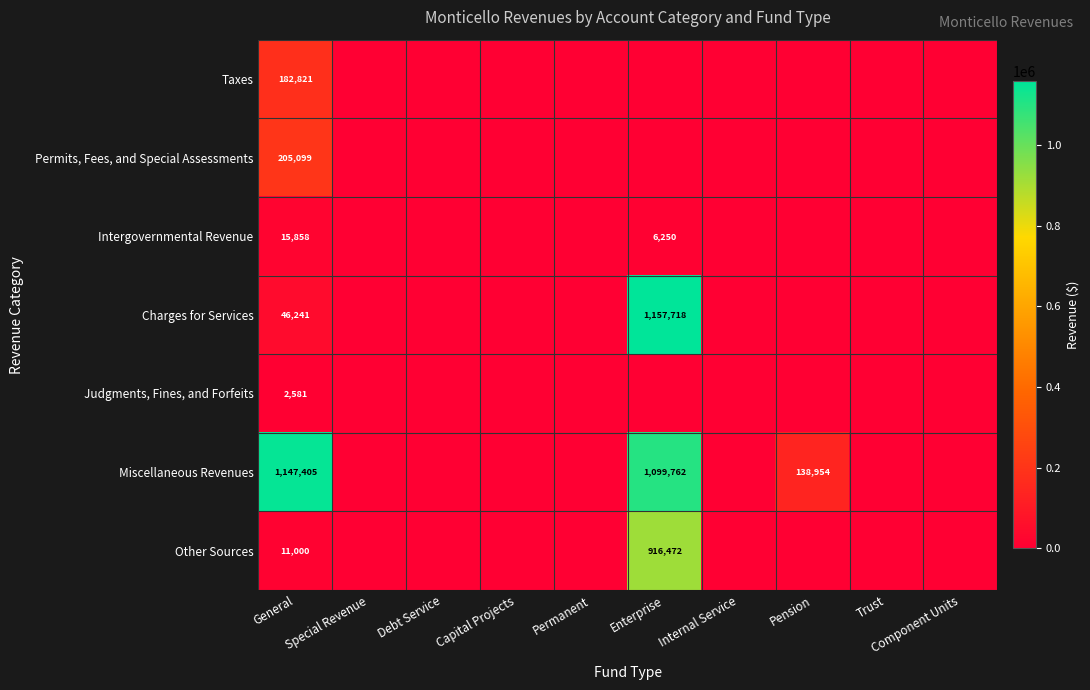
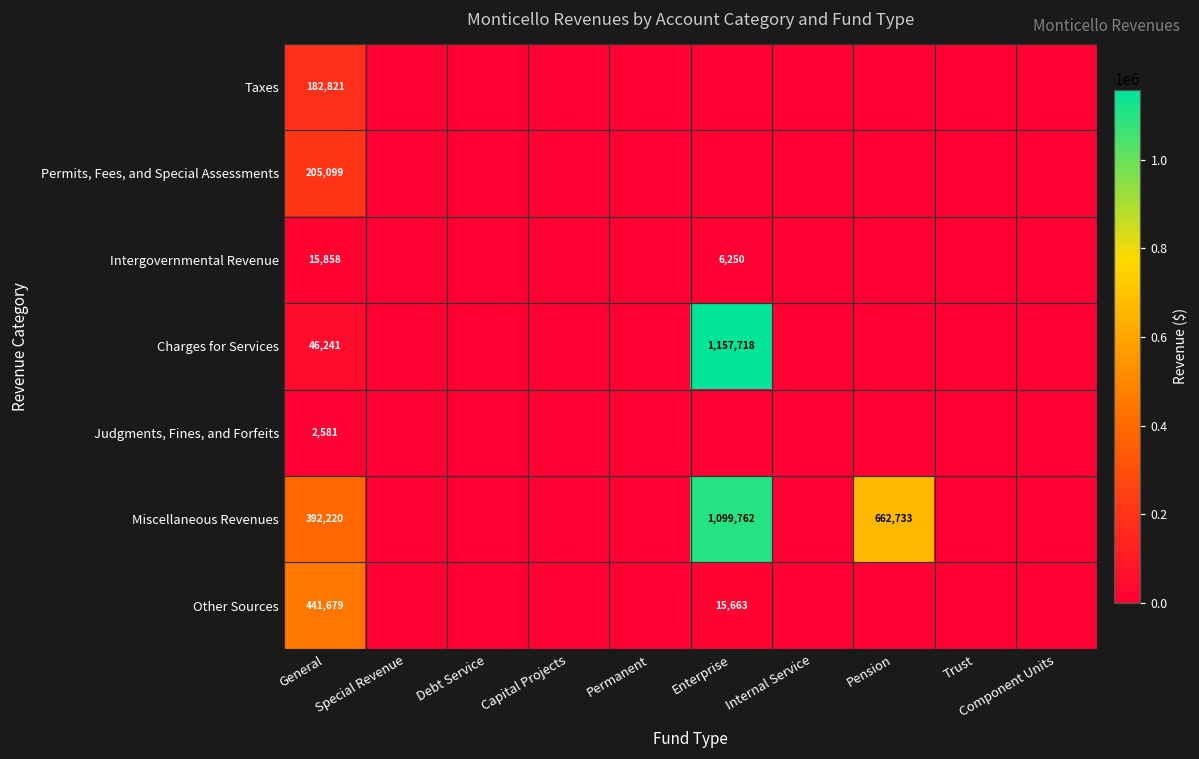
Miscellaneous Revenues, General: 1,147,405 -> 392,220
Miscellaneous Revenues, Pension: 138,954 -> 662,733
Other Sources, General: 11,000 -> 441,679
Other Sources, Enterprise: 916,472 -> 15,663
